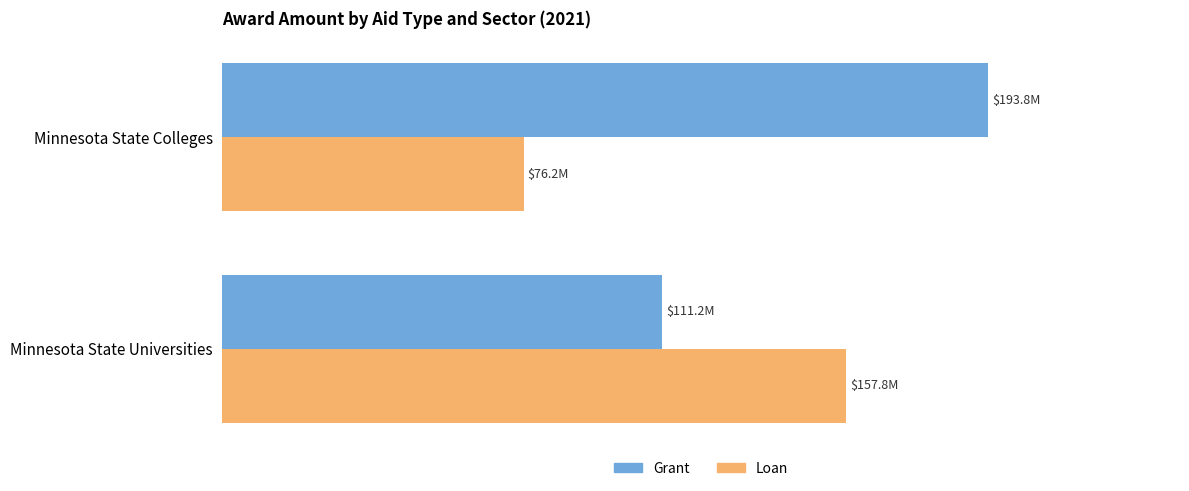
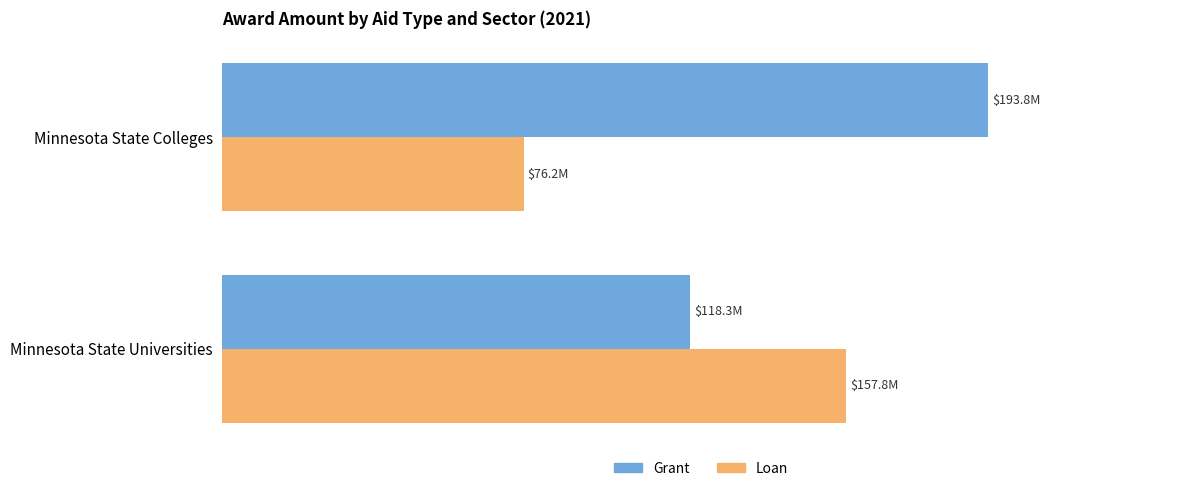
Grant, Minnesota State Universities: $111.2M -> $118.3M
